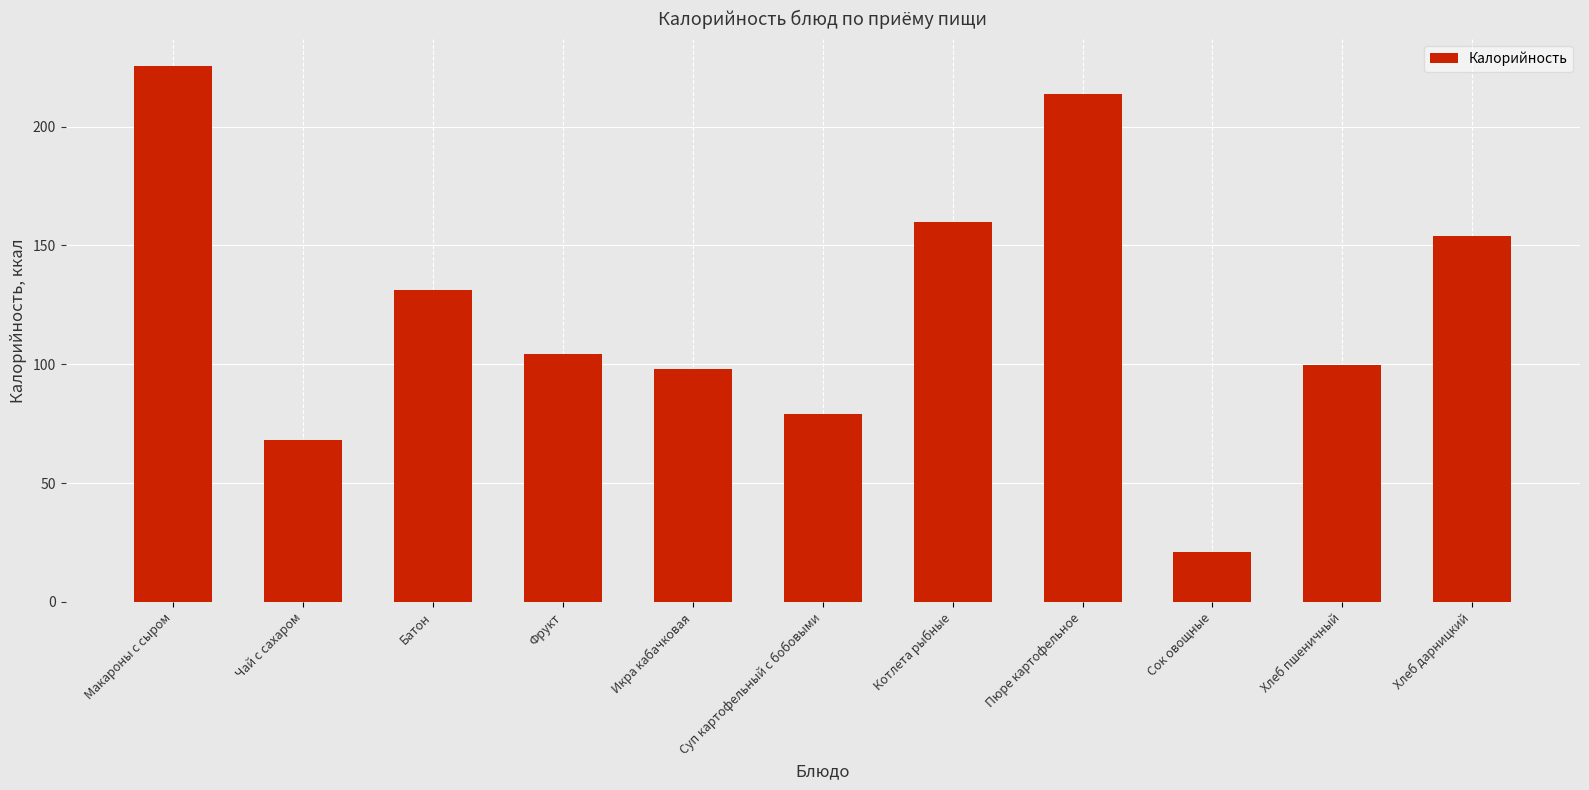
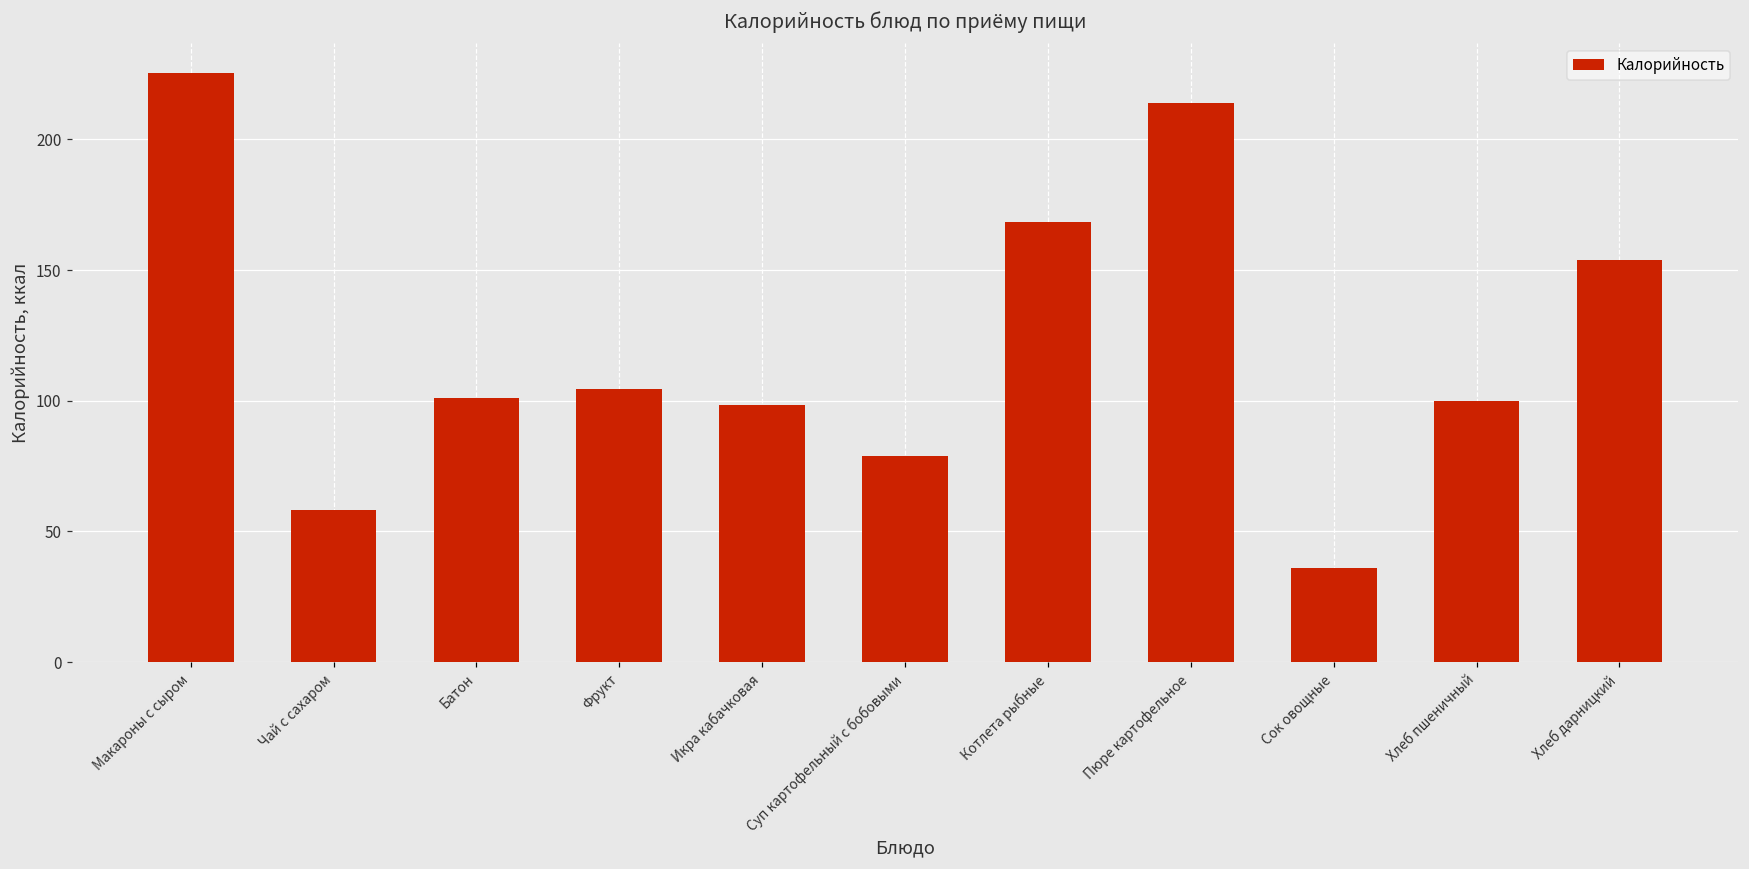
Чай с сахаром: 68 -> 58
Батон: 131 -> 101
Котлета рыбные: 160 -> 168
Сок овощные: 21 -> 36
